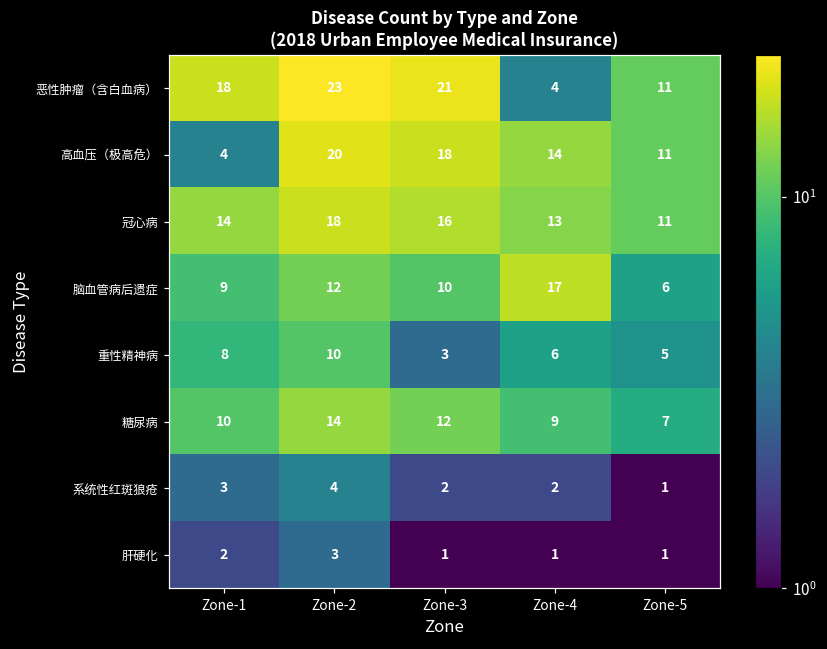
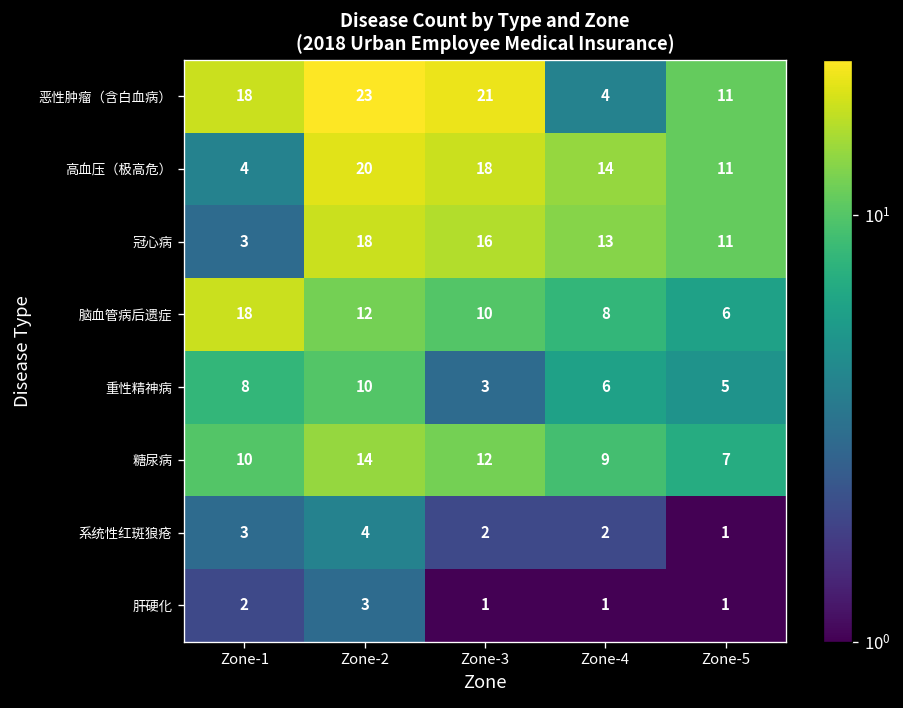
冠心病, Zone-1: 14 -> 3
脑血管病后遗症, Zone-1: 9 -> 18
脑血管病后遗症, Zone-4: 17 -> 8
